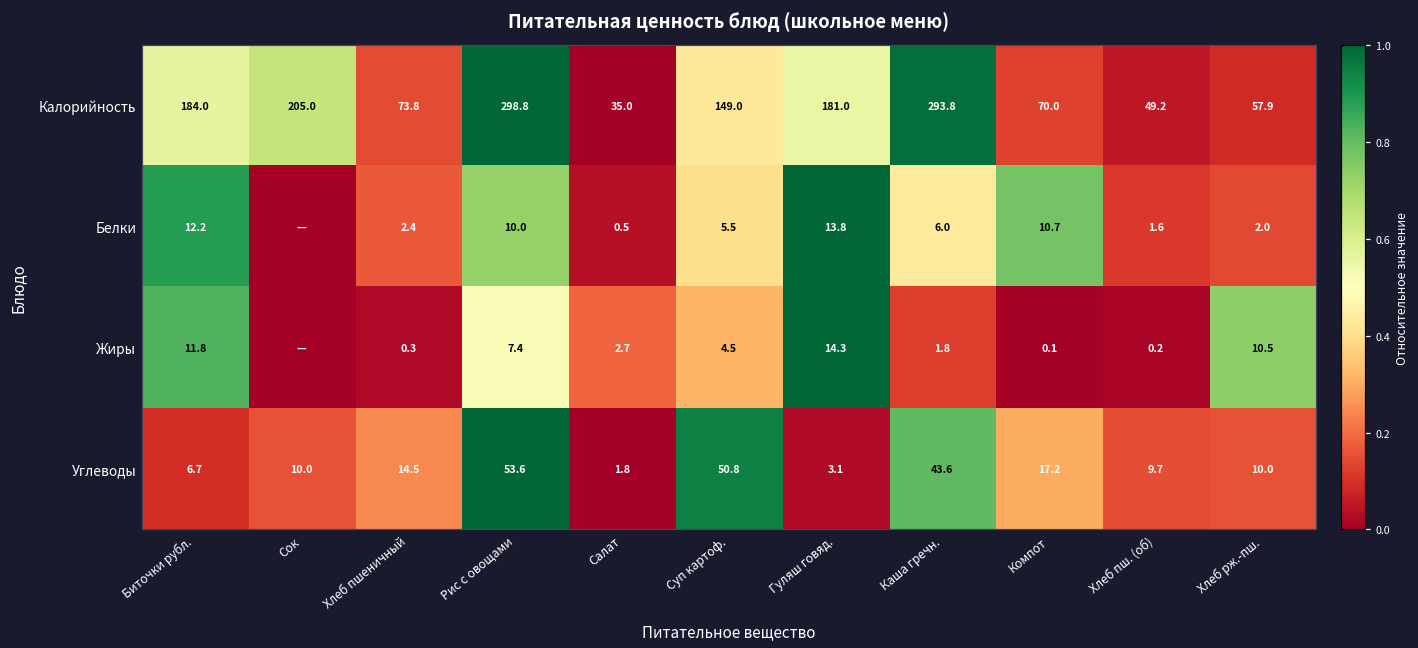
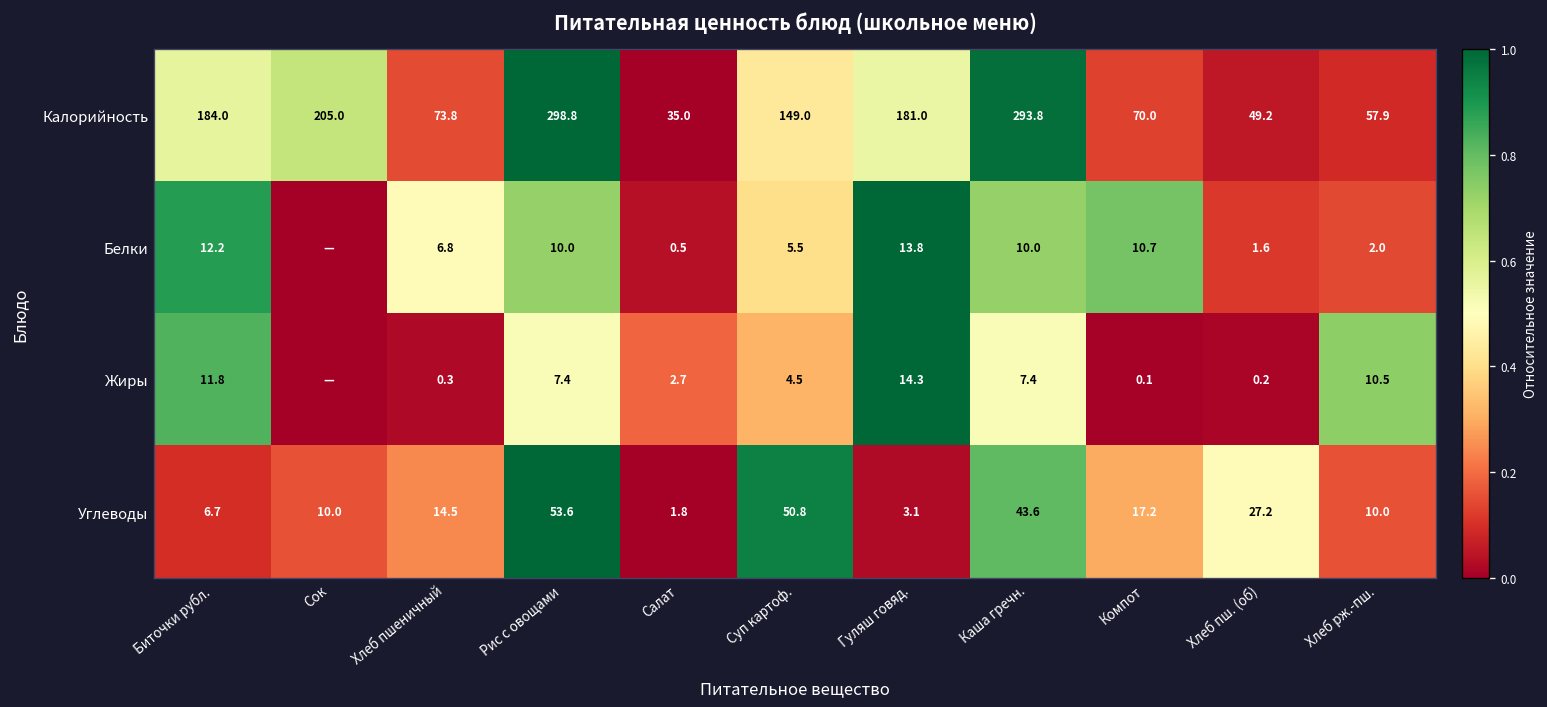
Белки, Хлеб пшеничный: 2.4 -> 6.8
Белки, Каша гречн.: 6.0 -> 10.0
Жиры, Каша гречн.: 1.8 -> 7.4
Углеводы, Хлеб пш. (об): 9.7 -> 27.2
